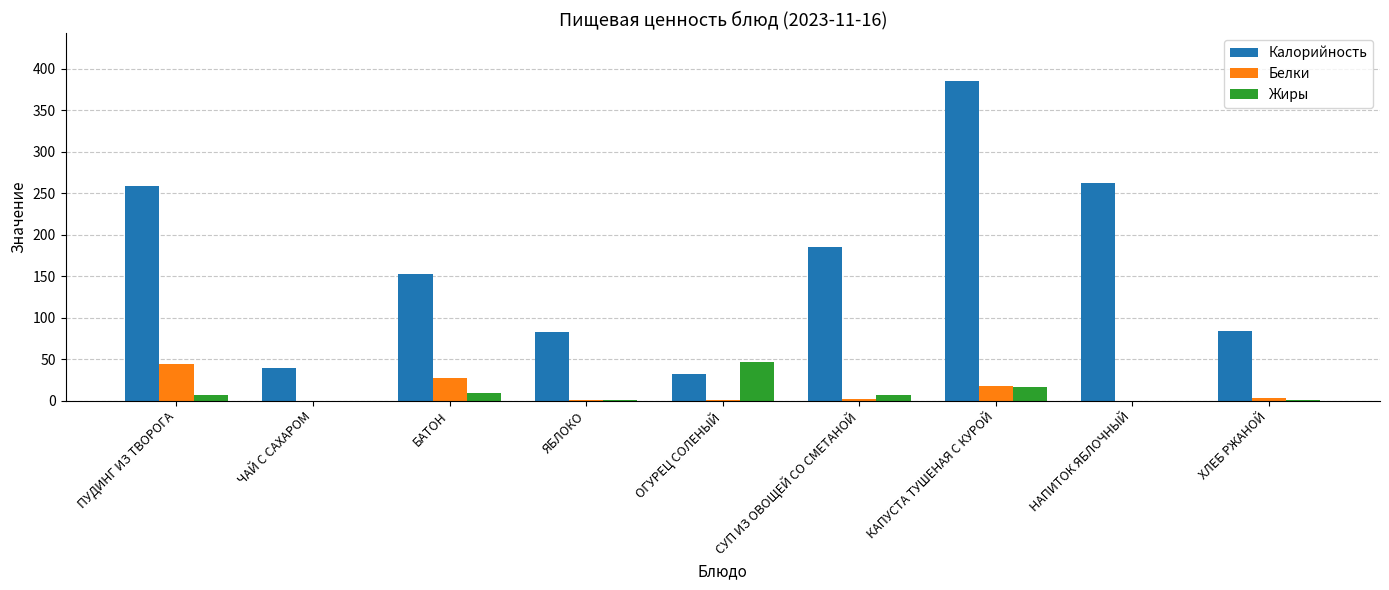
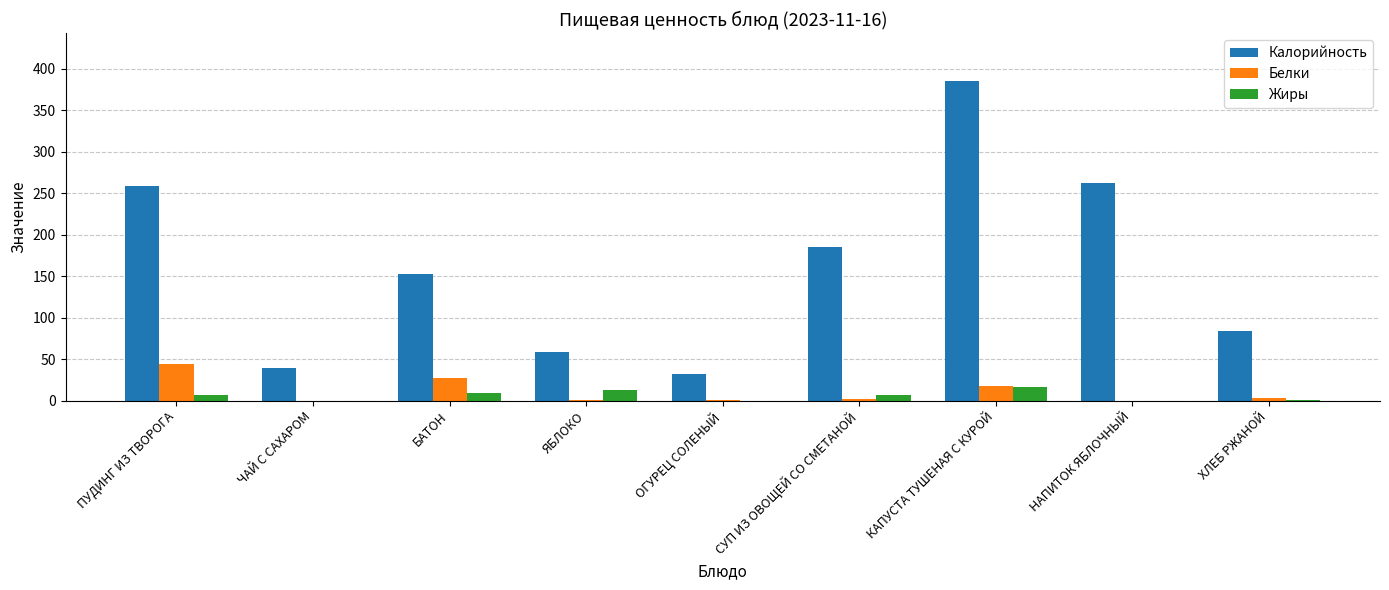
Калорийность, ЯБЛОКО: 80 -> 60
Жиры, ЯБЛОКО: 0 -> 10
Жиры, ОГУРЕЦ СОЛЕНЫЙ: 50 -> 0
